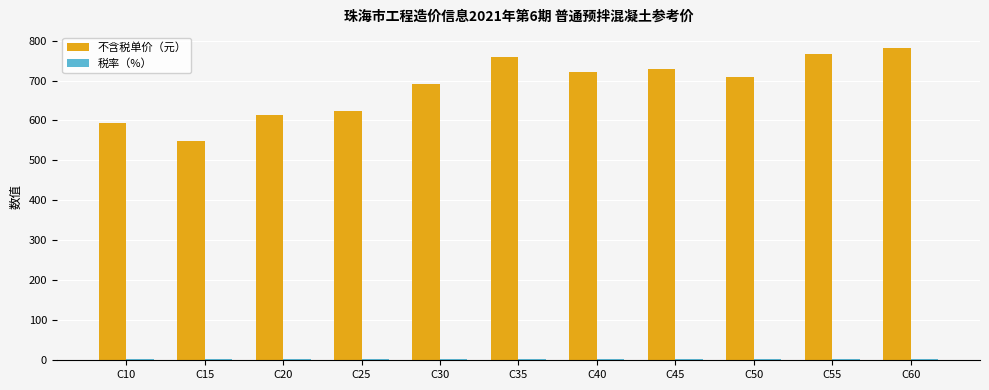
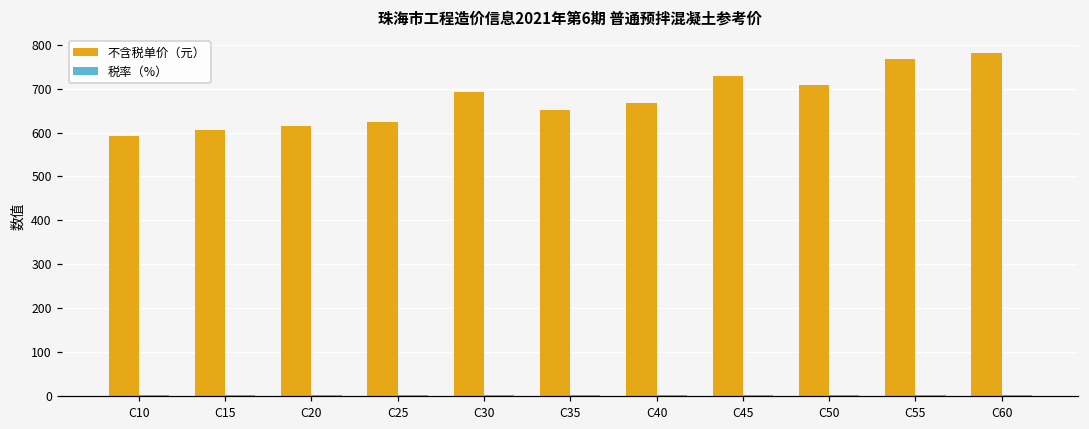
不含税单价（元）, C15: 550 -> 610
不含税单价（元）, C35: 760 -> 650
不含税单价（元）, C40: 720 -> 670
